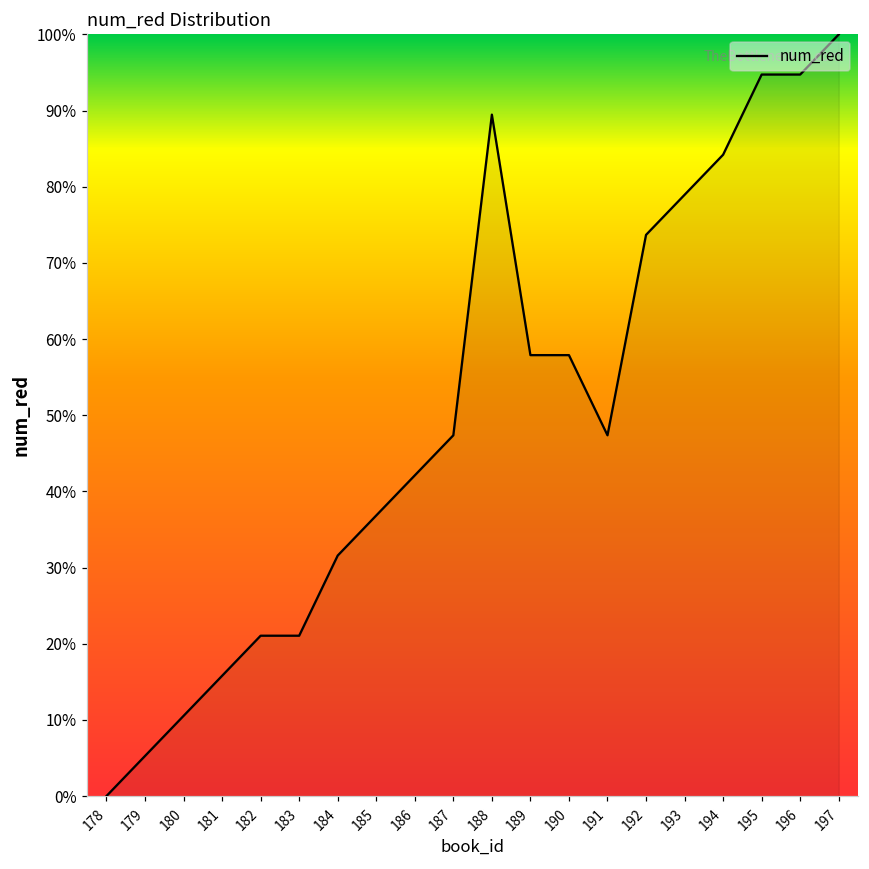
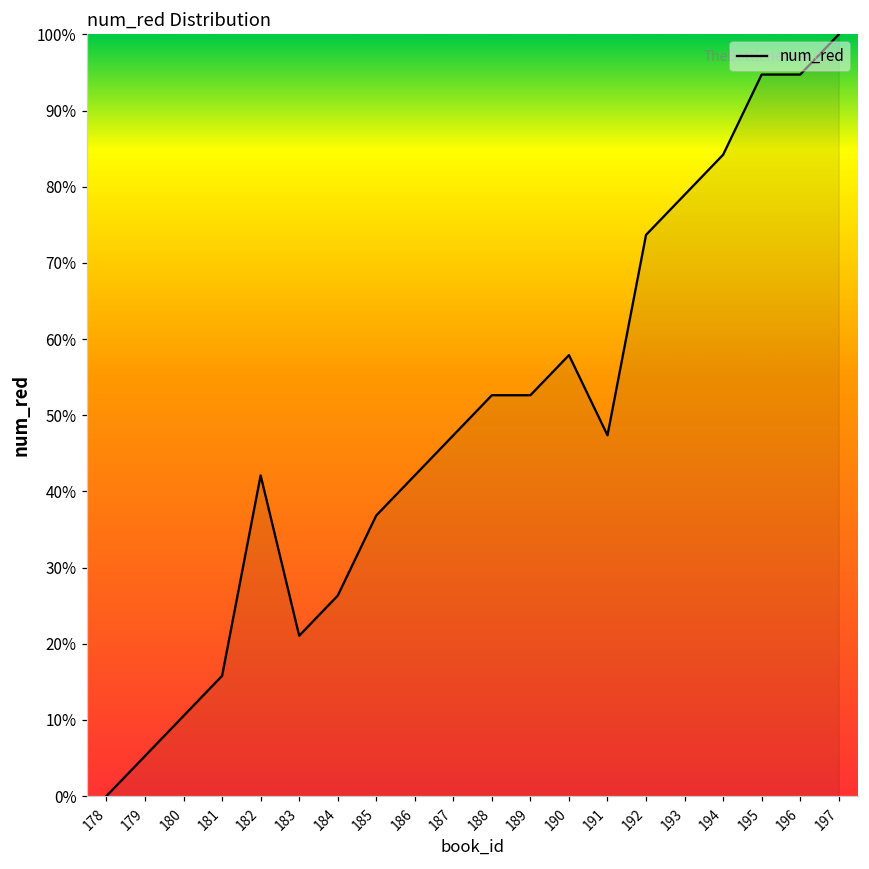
182: 21% -> 42%
184: 32% -> 26%
188: 89% -> 53%
189: 58% -> 53%
